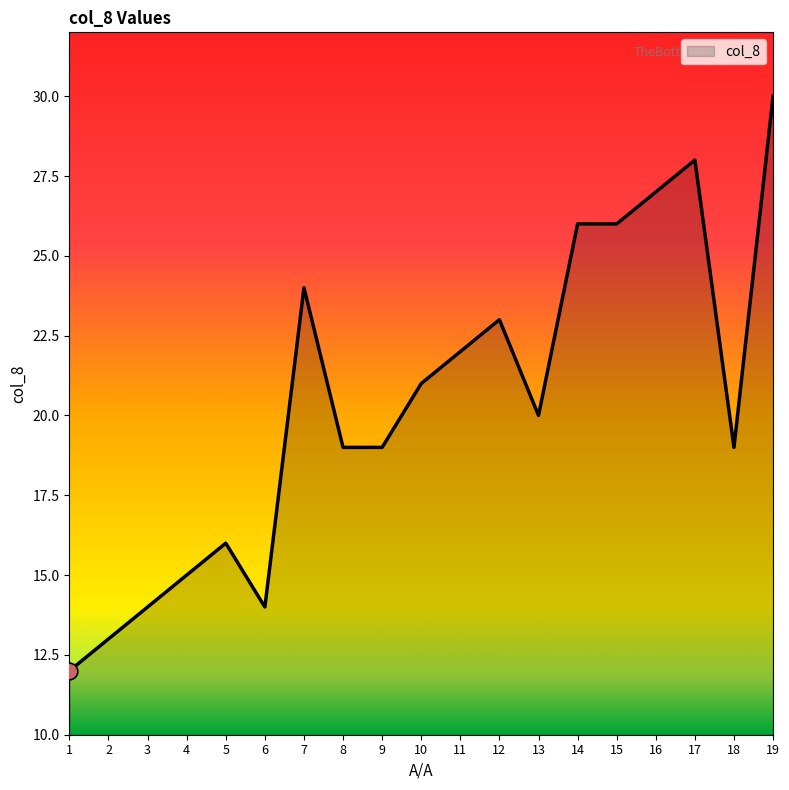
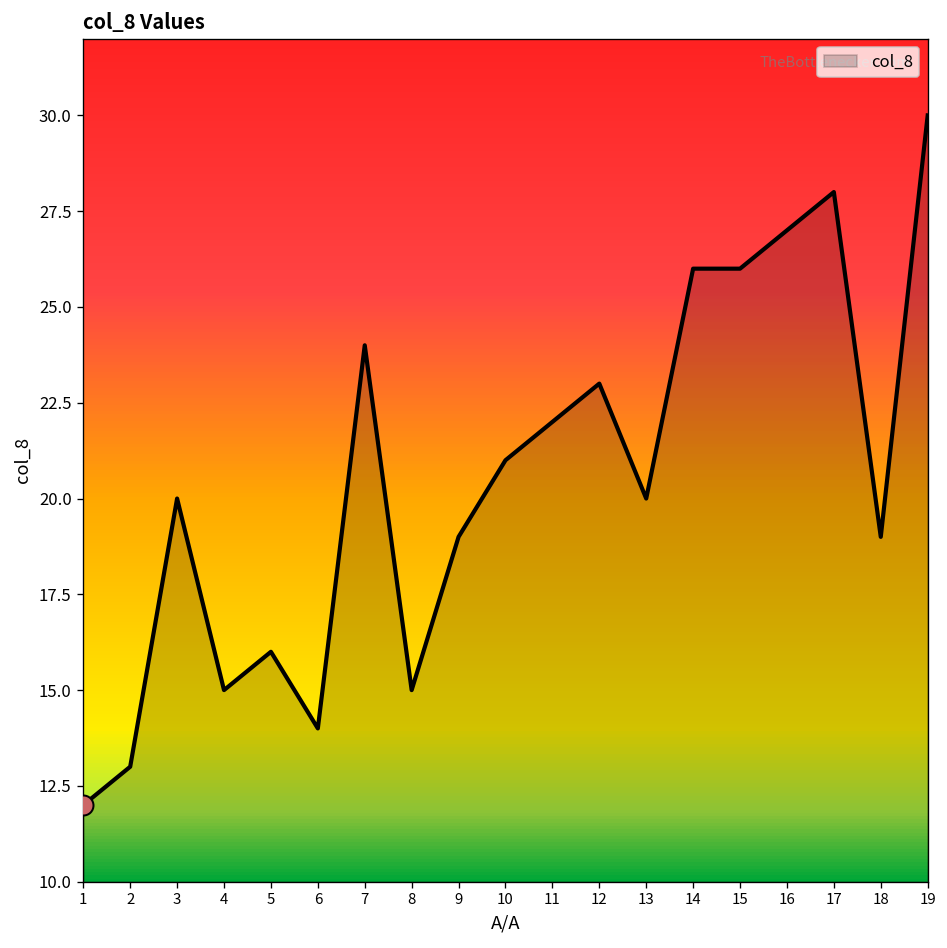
col_8, 3: 14 -> 20
col_8, 8: 19 -> 15
